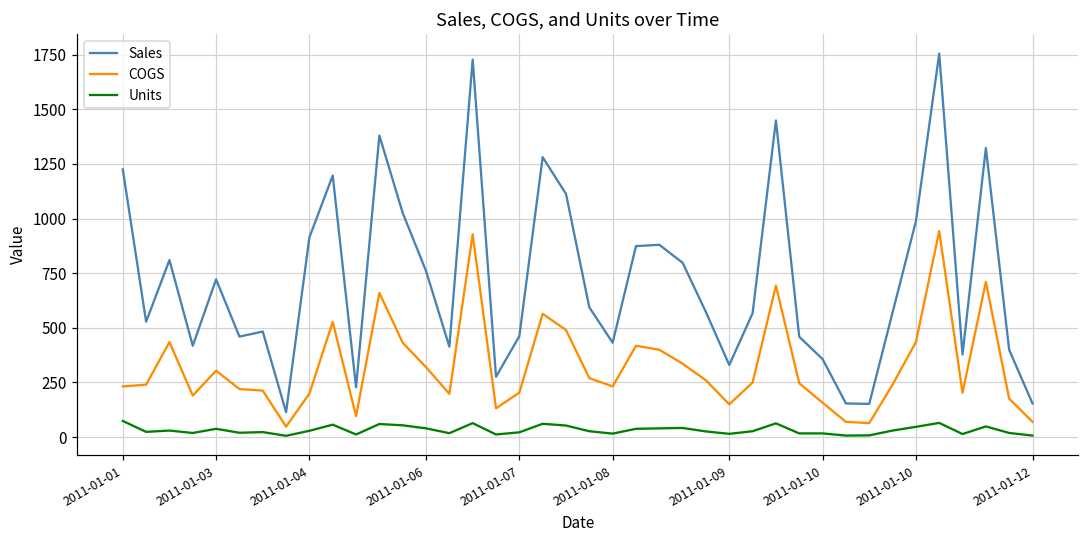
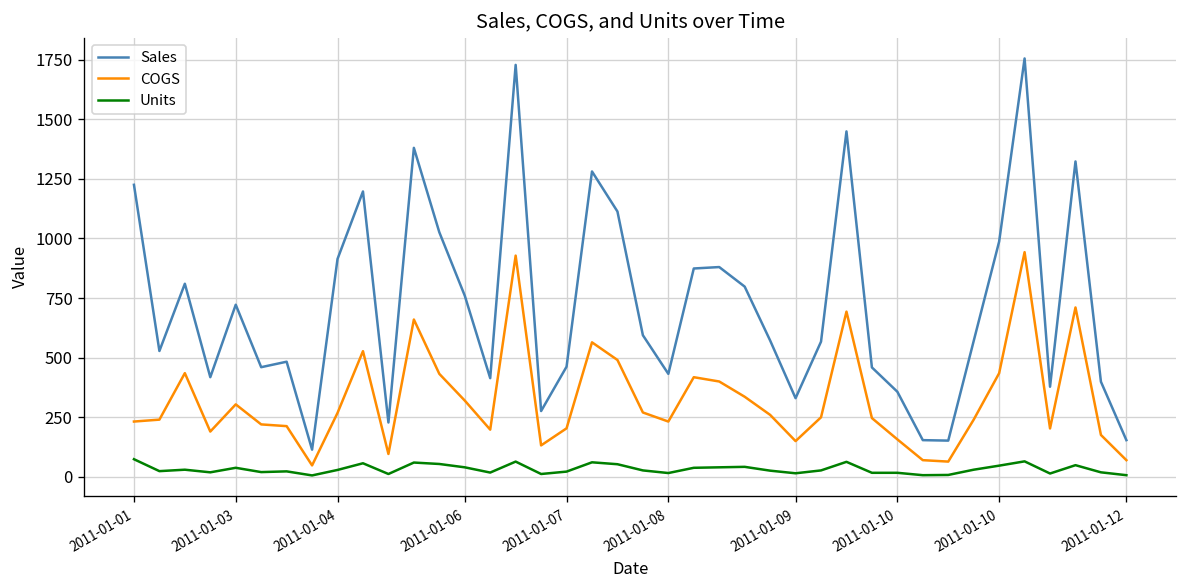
COGS, 2011-01-04: 200 -> 270
